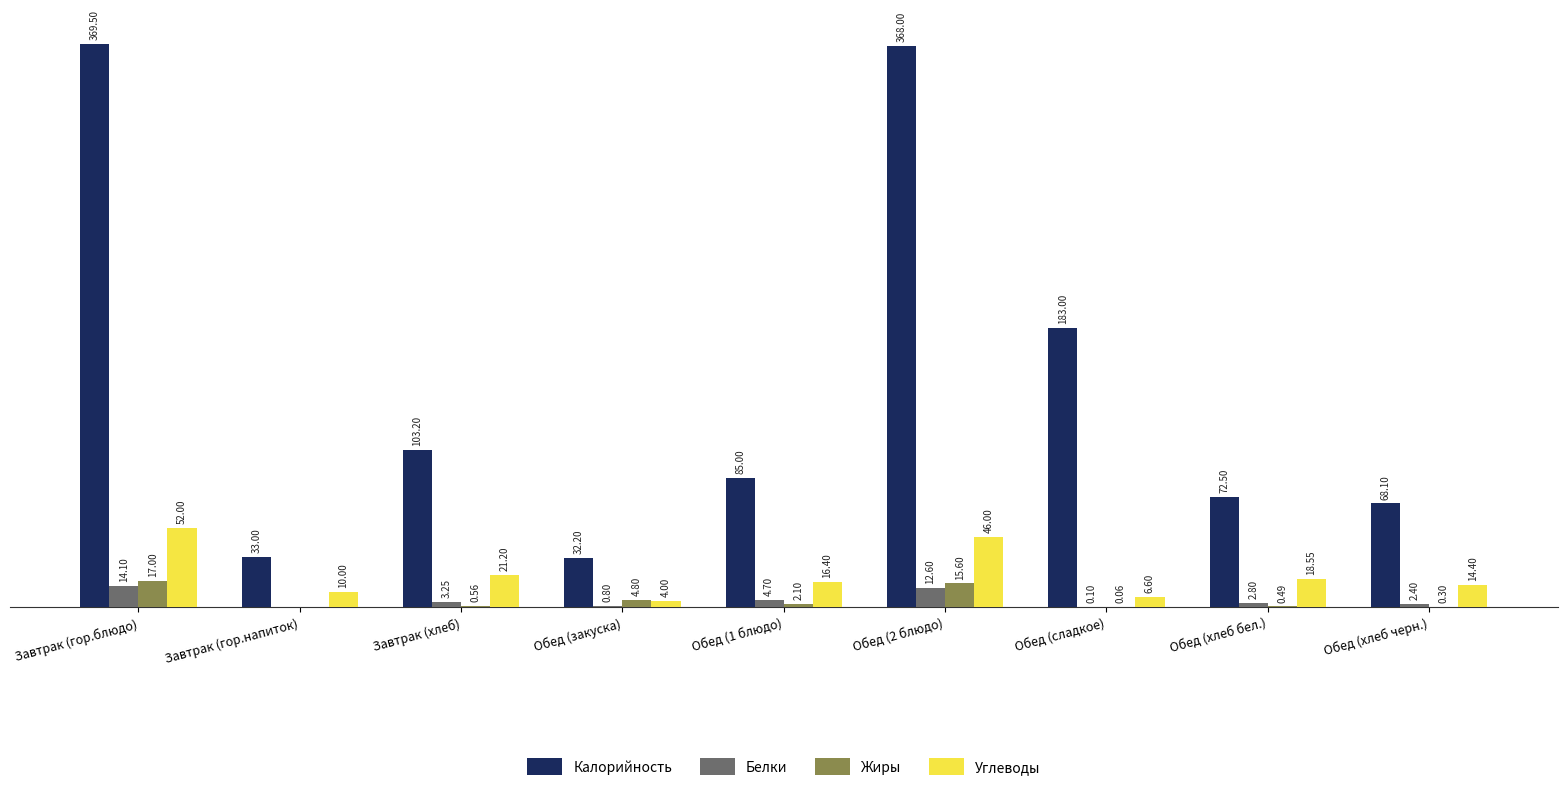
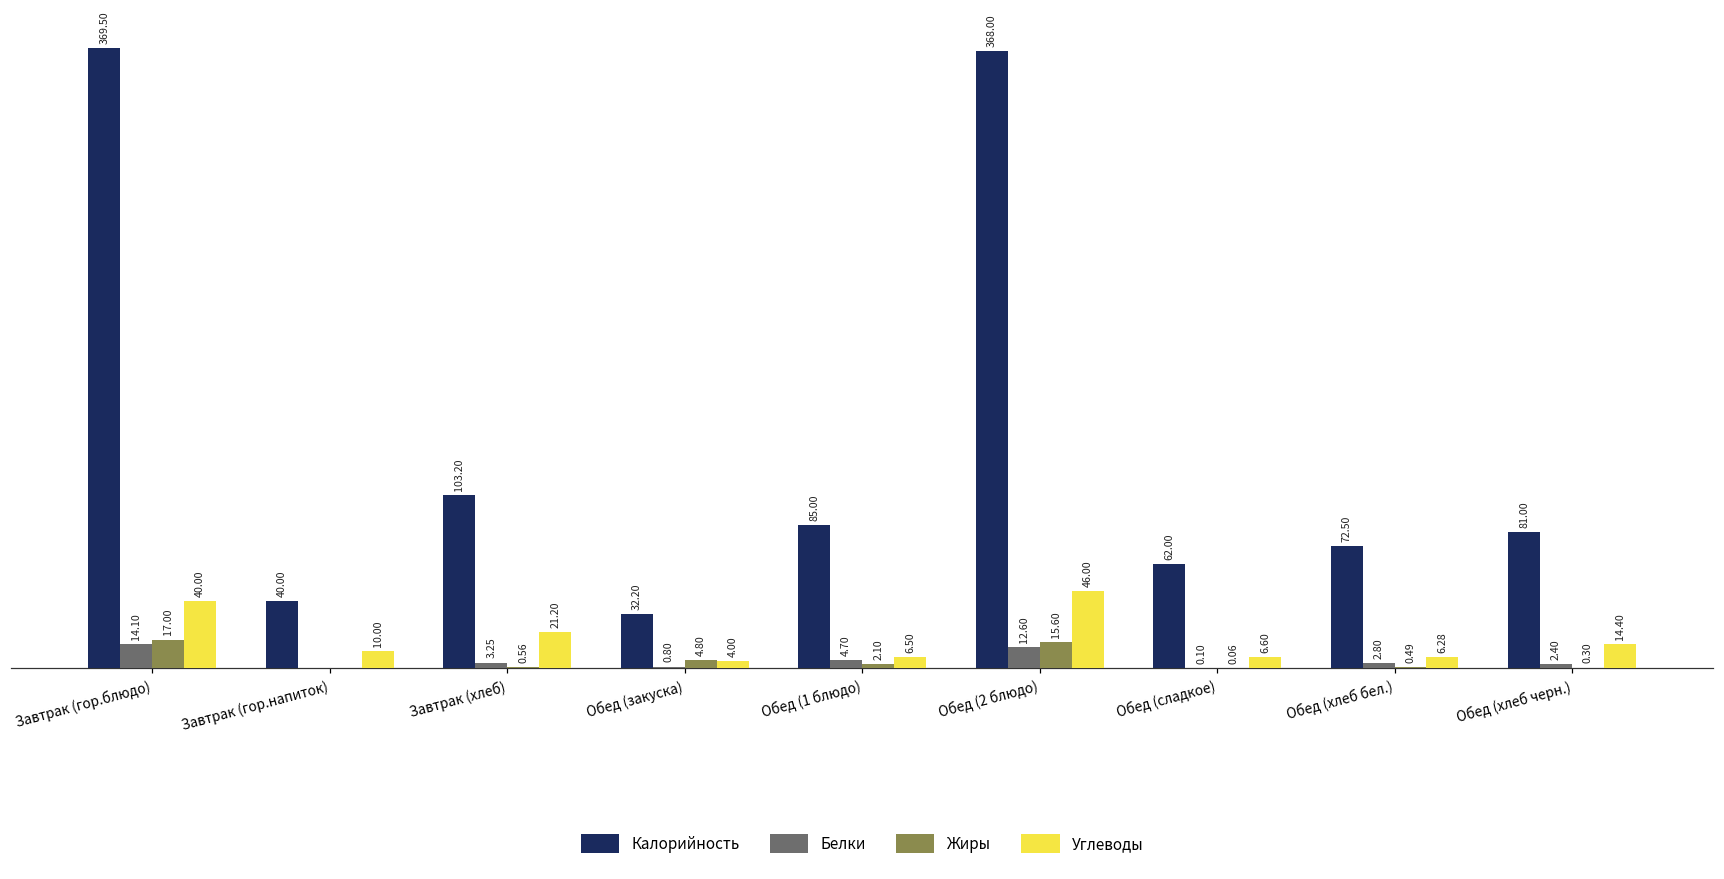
Углеводы, Завтрак (гор.блюдо): 52.00 -> 40.00
Калорийность, Завтрак (гор.напиток): 33.00 -> 40.00
Углеводы, Обед (1 блюдо): 16.40 -> 6.50
Калорийность, Обед (сладкое): 183.00 -> 62.00
Углеводы, Обед (хлеб бел.): 18.55 -> 6.28
Калорийность, Обед (хлеб черн.): 68.10 -> 81.00
